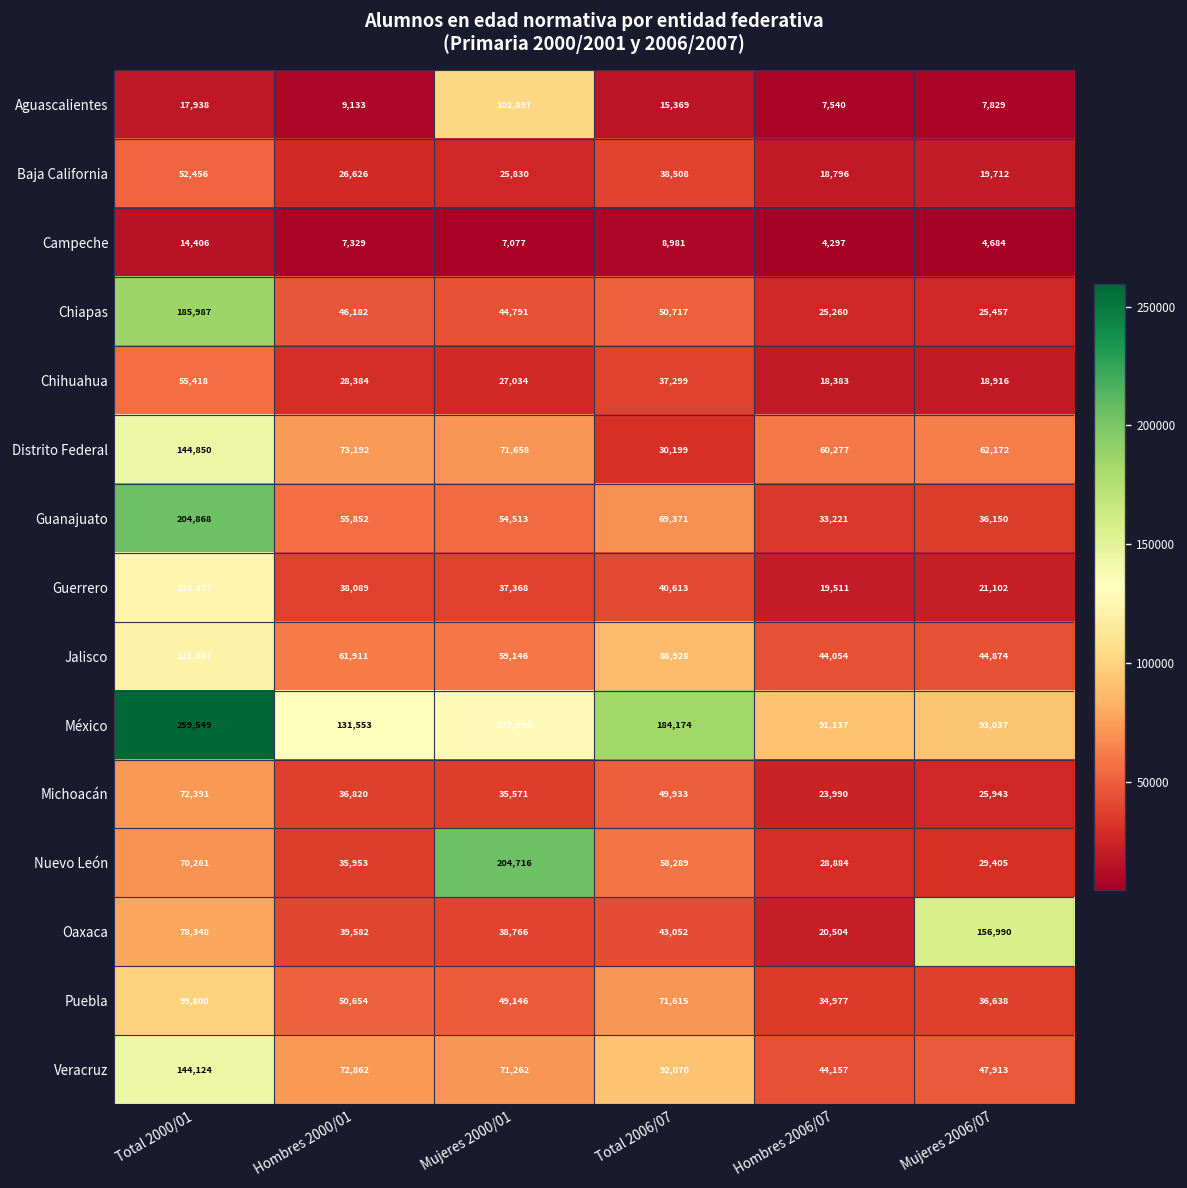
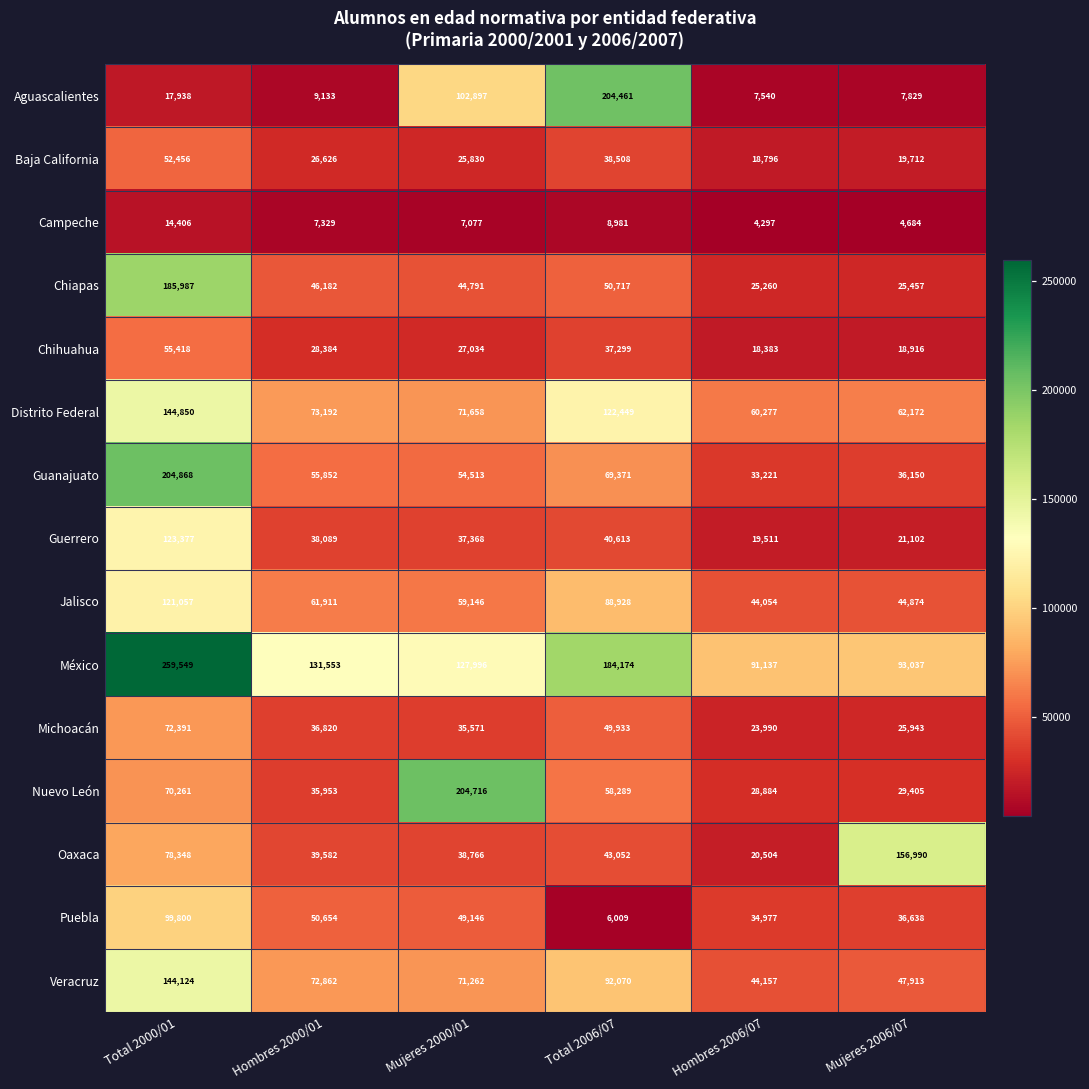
Aguascalientes, Total 2006/07: 15,369 -> 204,461
Distrito Federal, Total 2006/07: 30,199 -> 122,449
Puebla, Total 2006/07: 71,615 -> 6,009
